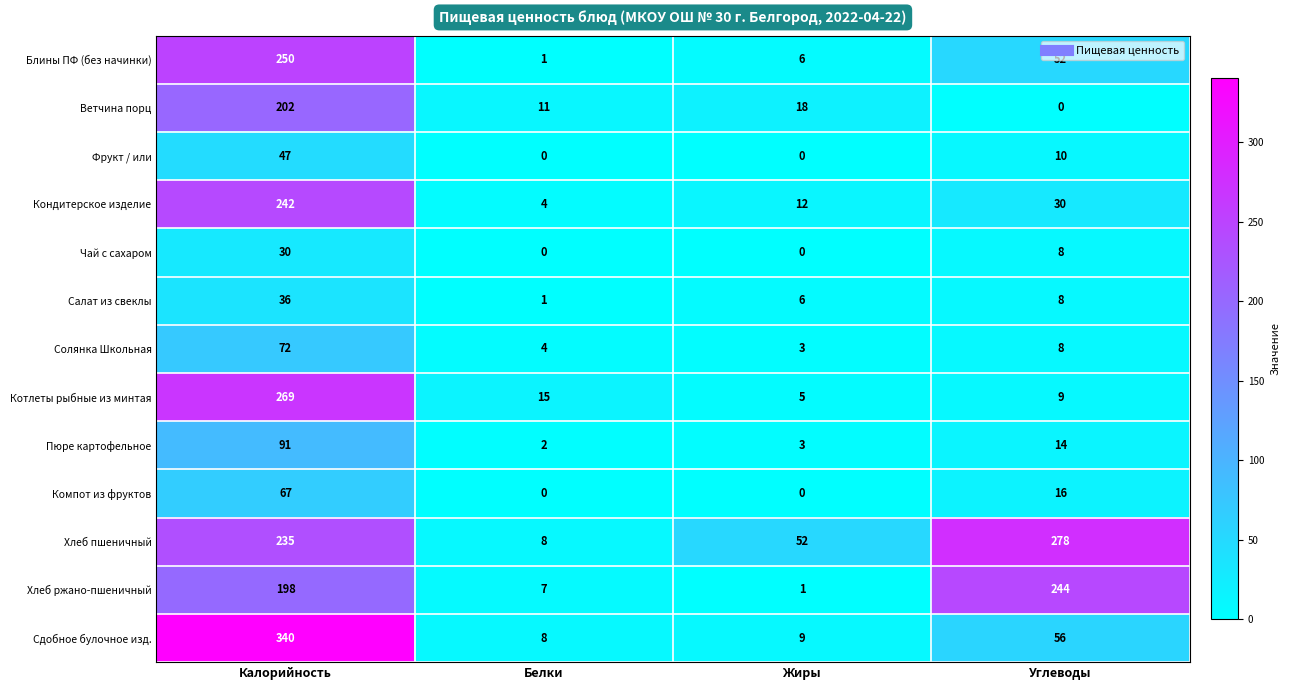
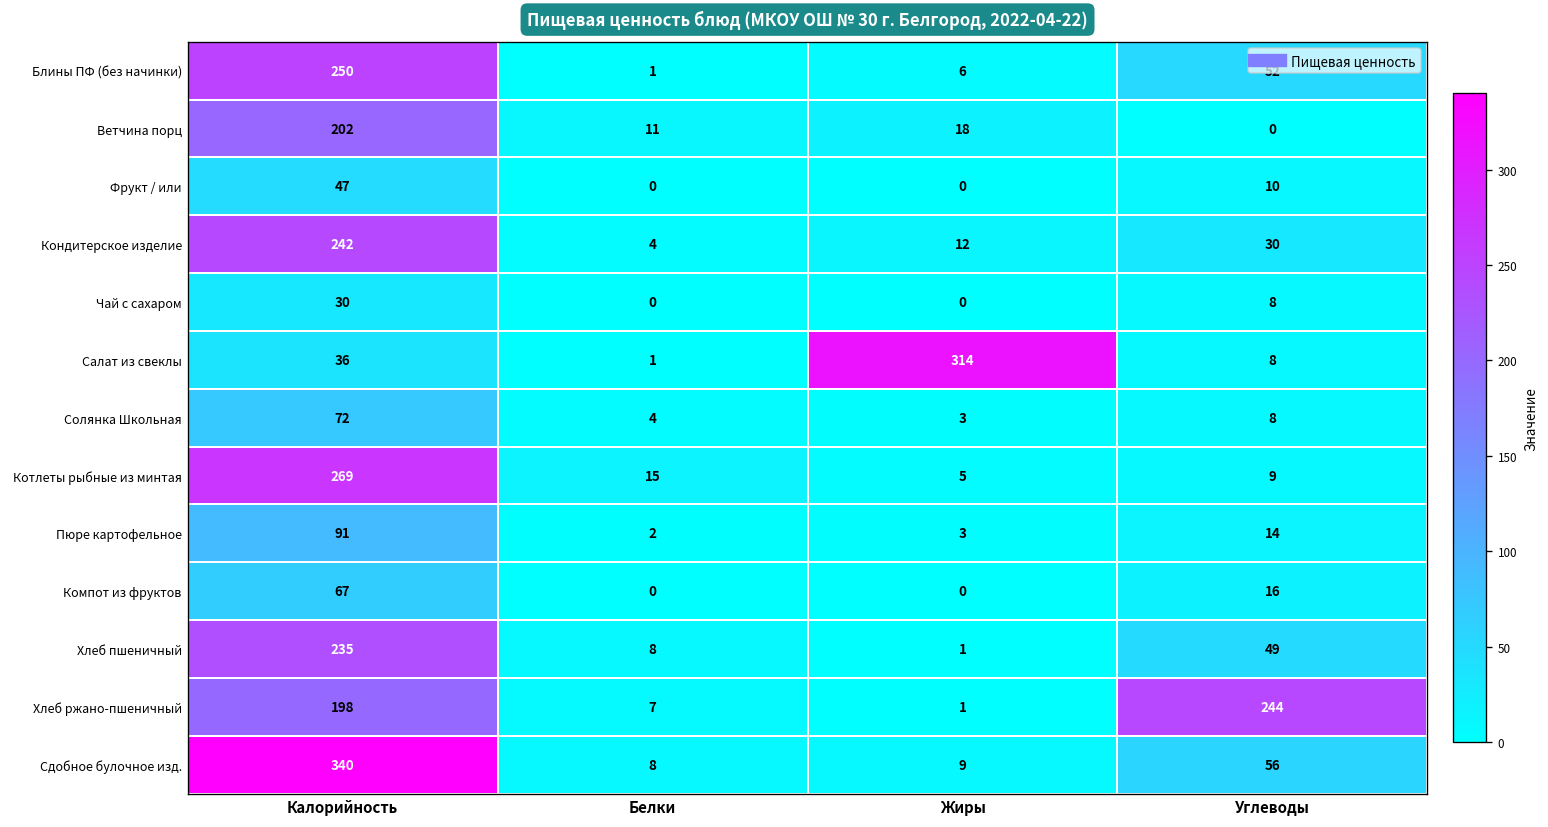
Салат из свеклы, Жиры: 6 -> 314
Хлеб пшеничный, Жиры: 52 -> 1
Хлеб пшеничный, Углеводы: 278 -> 49
